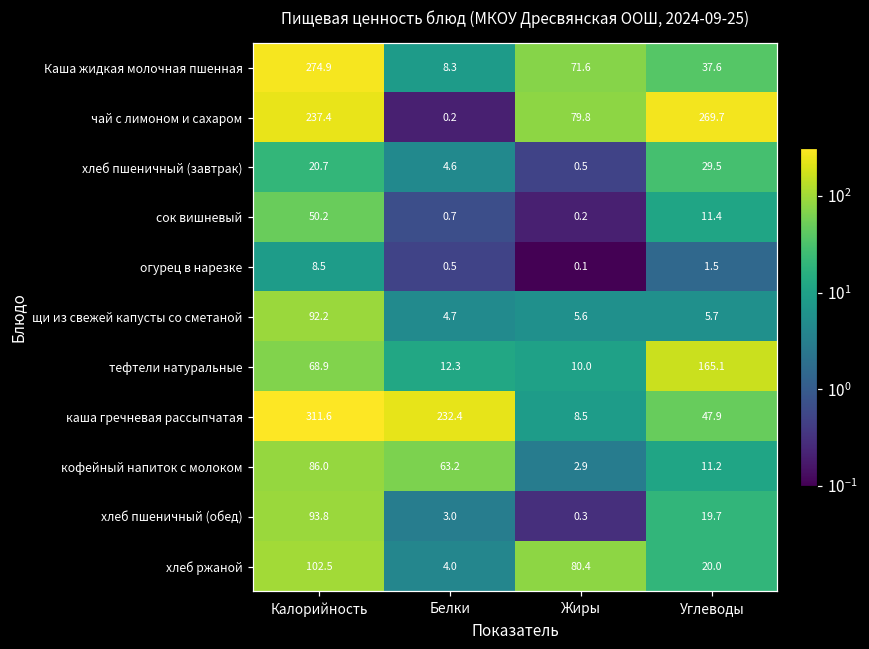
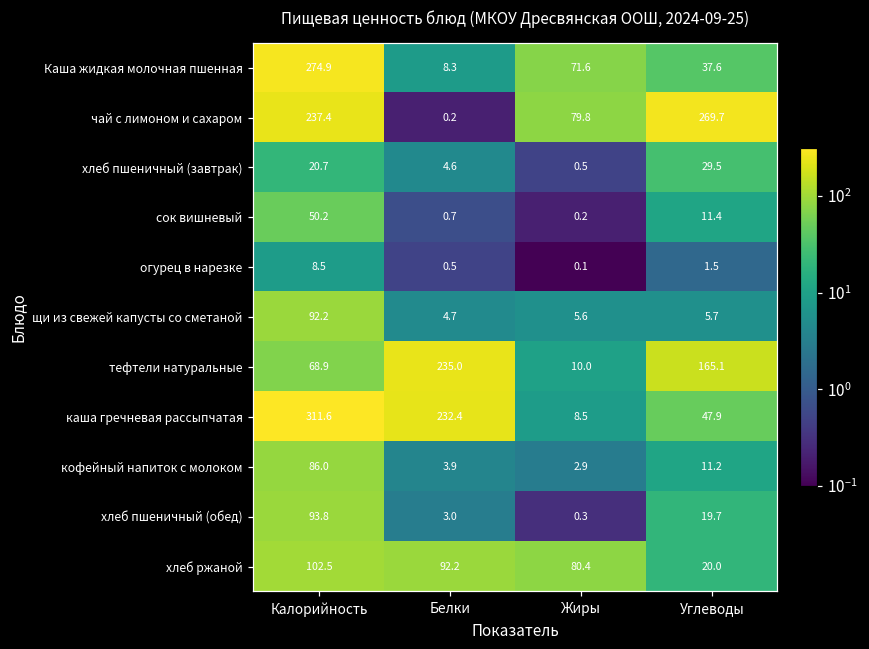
тефтели натуральные, Белки: 12.3 -> 235.0
кофейный напиток с молоком, Белки: 63.2 -> 3.9
хлеб ржаной, Белки: 4.0 -> 92.2
